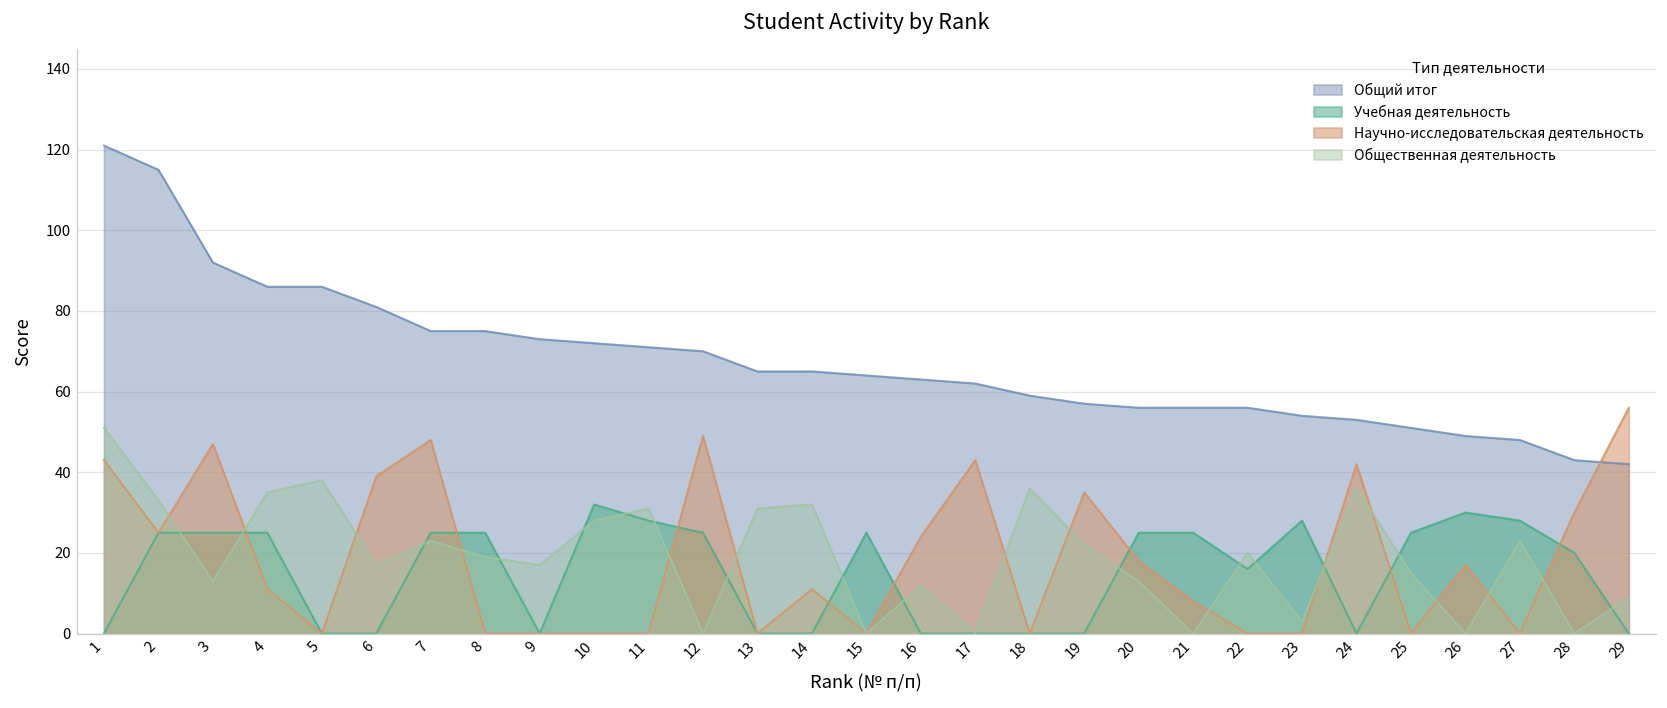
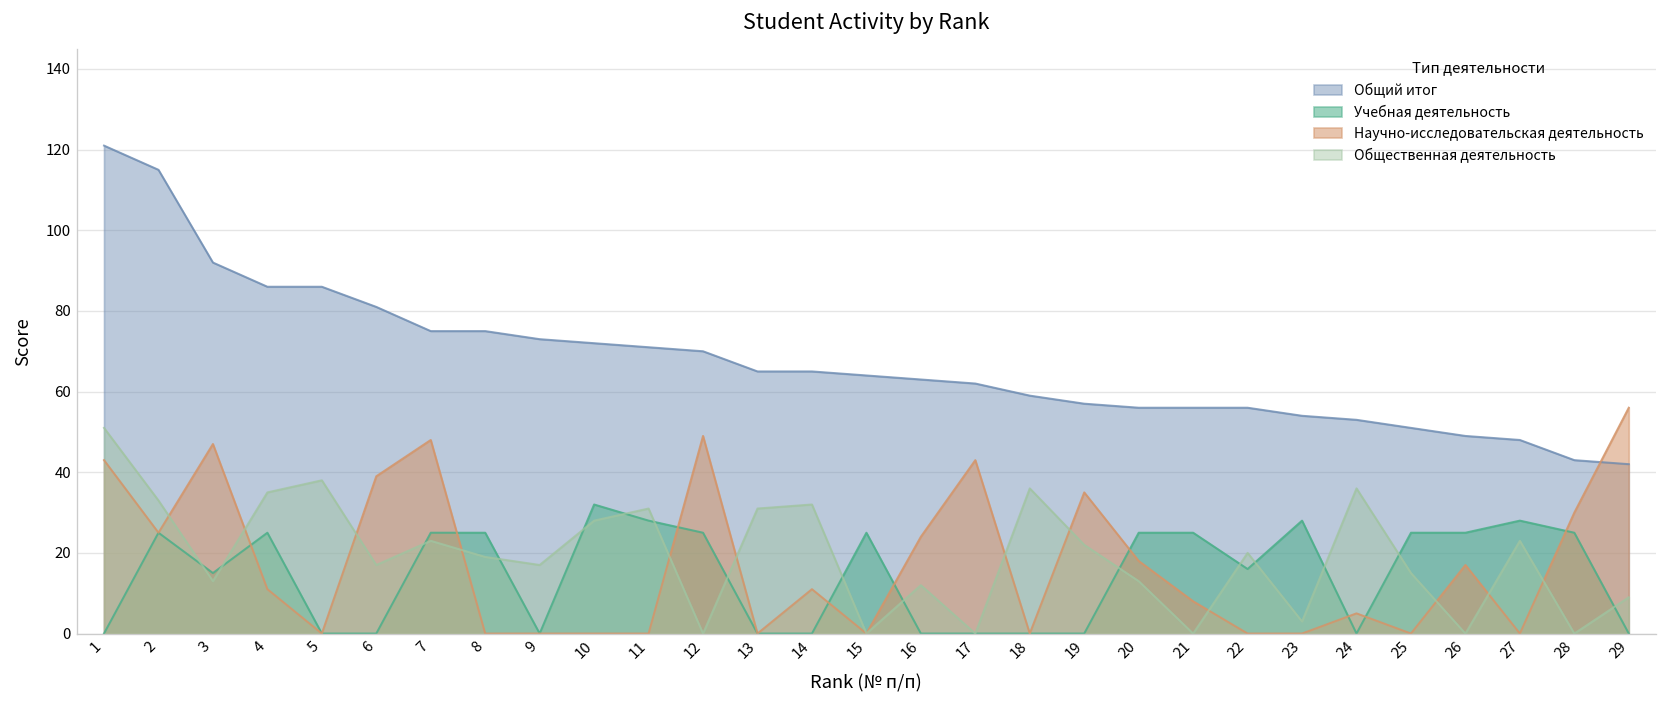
Учебная деятельность, 3: 25 -> 15
Научно-исследовательская деятельность, 24: 42 -> 5
Учебная деятельность, 26: 30 -> 25
Учебная деятельность, 28: 20 -> 25
